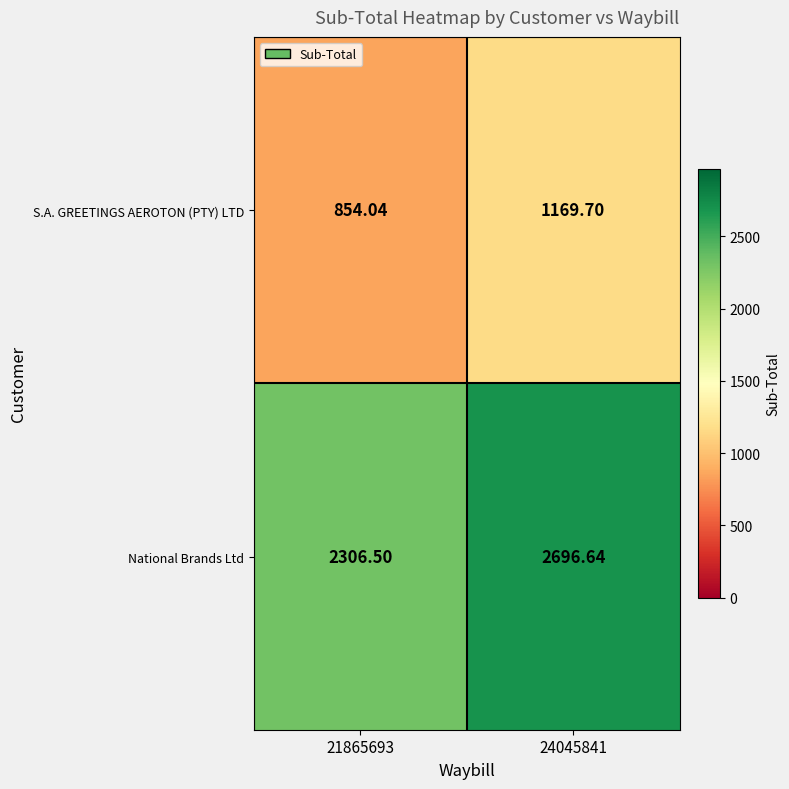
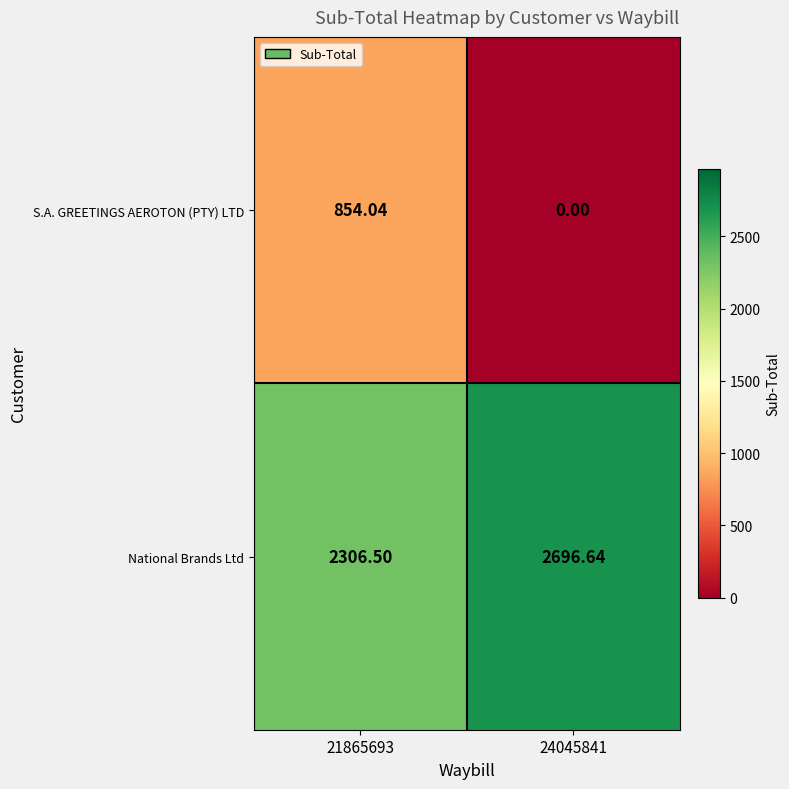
S.A. GREETINGS AEROTON (PTY) LTD, 24045841: 1169.70 -> 0.00
